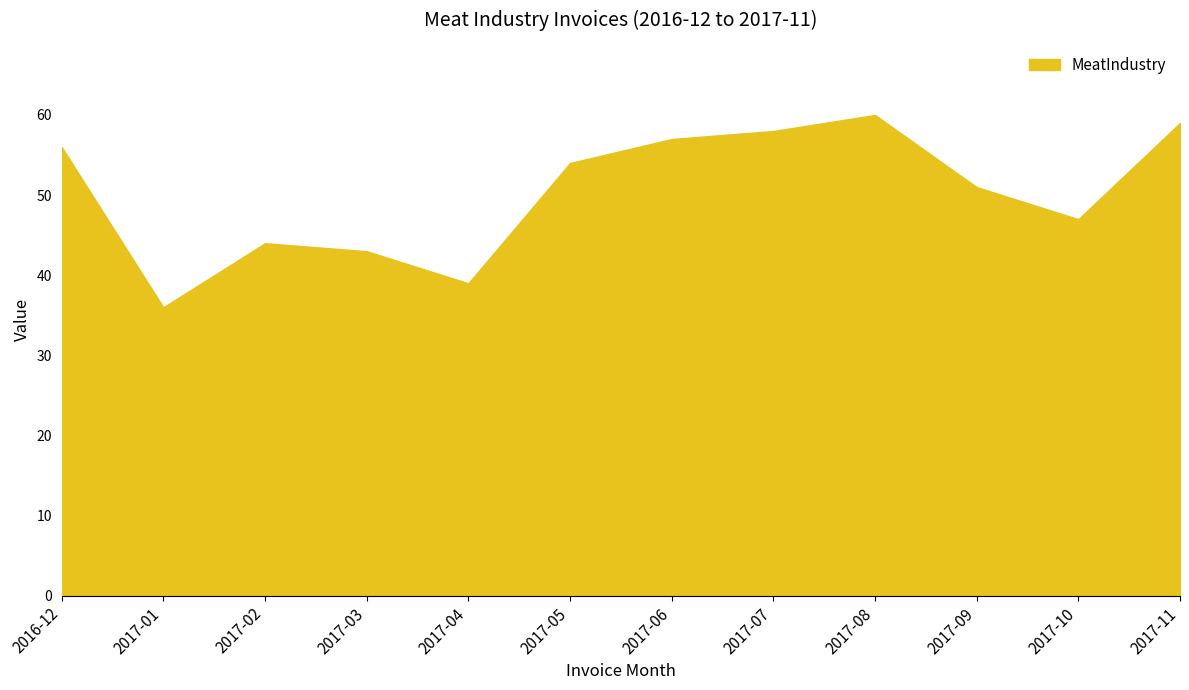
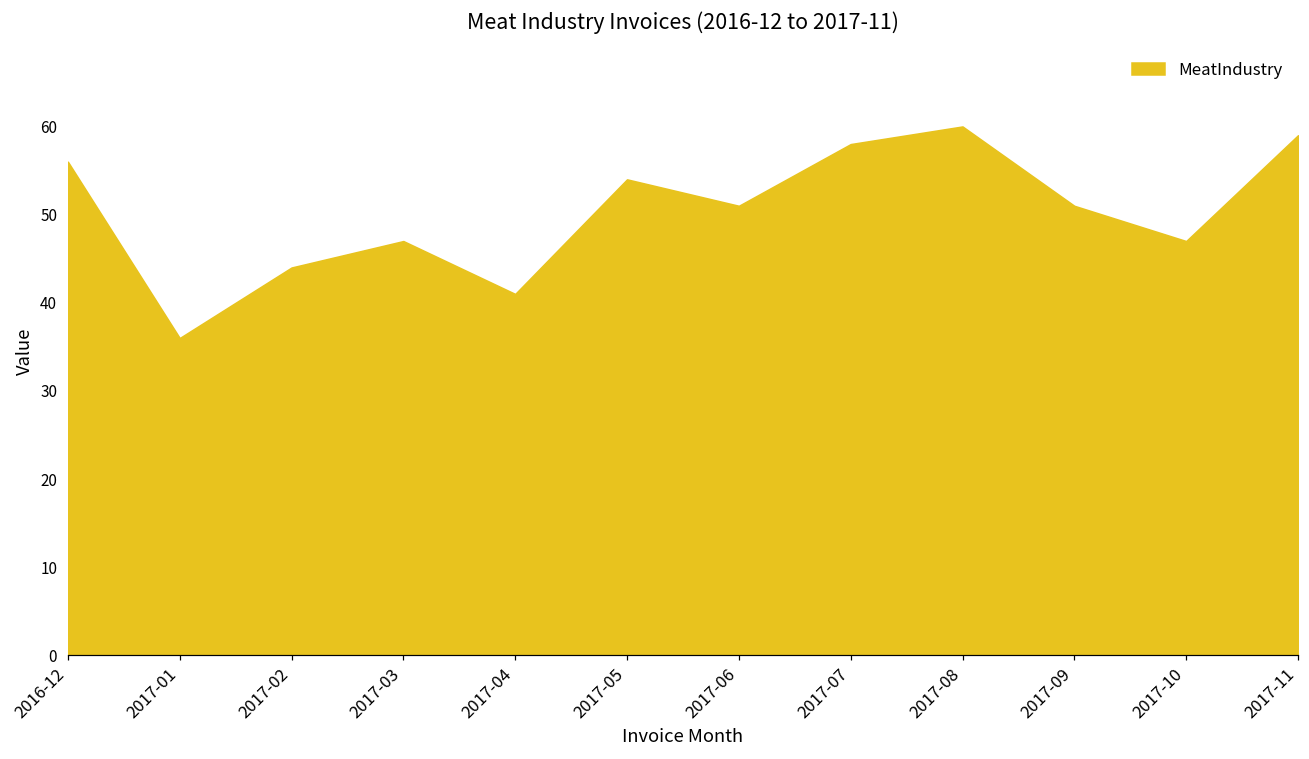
2017-03: 43 -> 47
2017-04: 39 -> 41
2017-06: 57 -> 51
